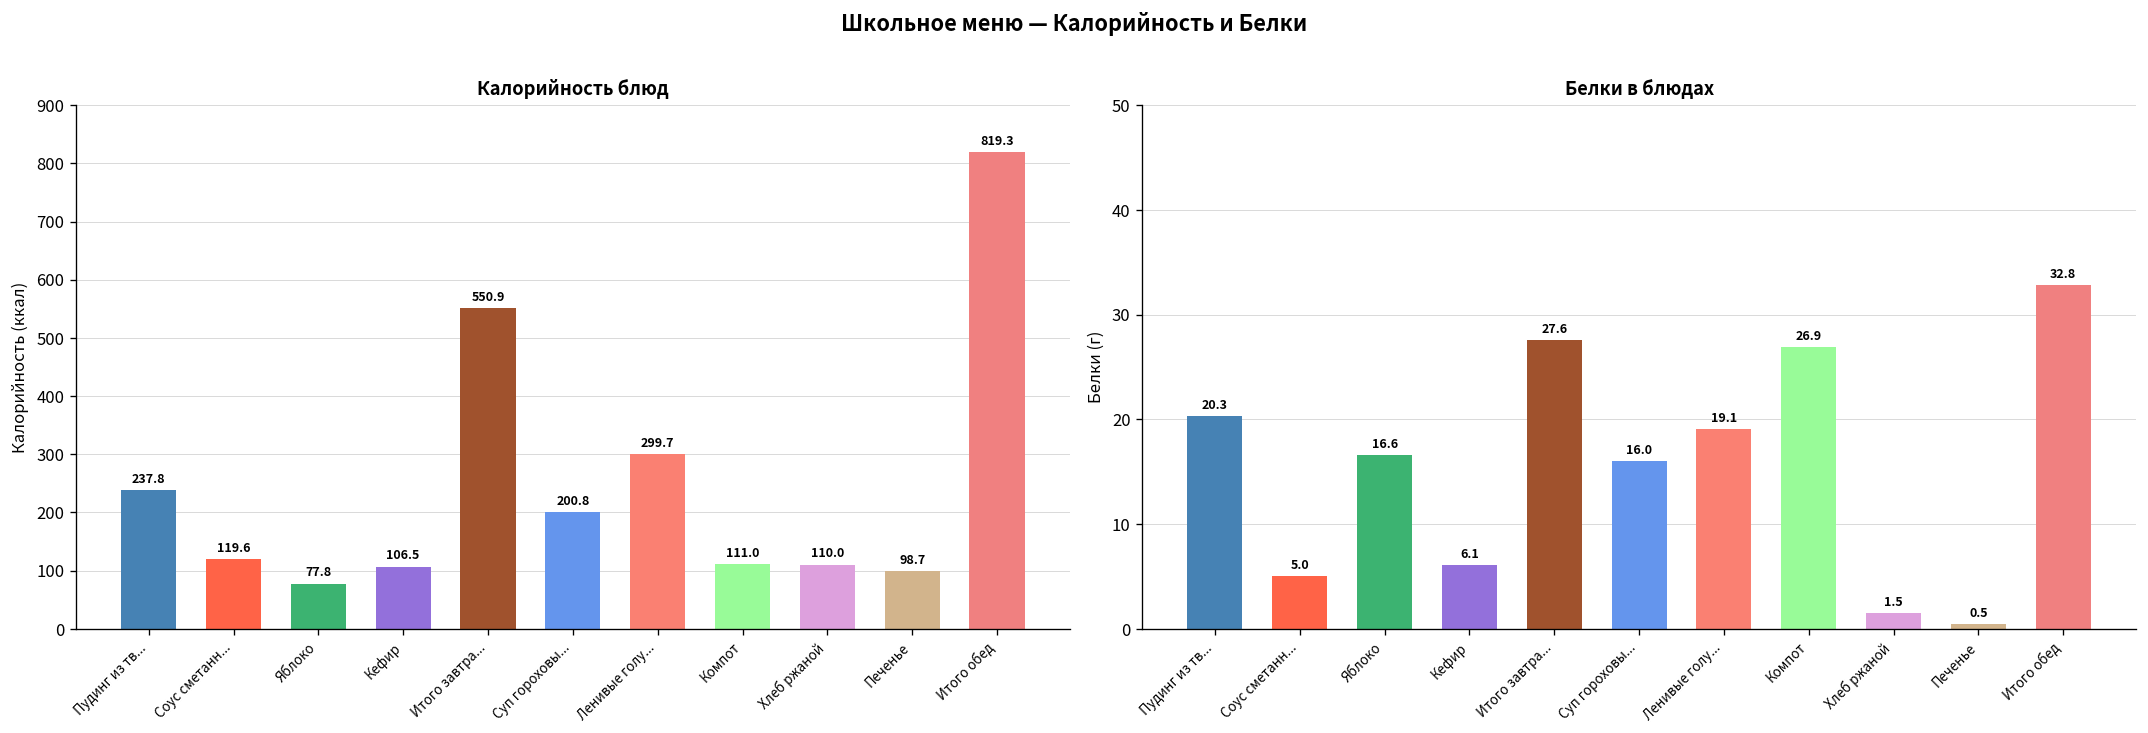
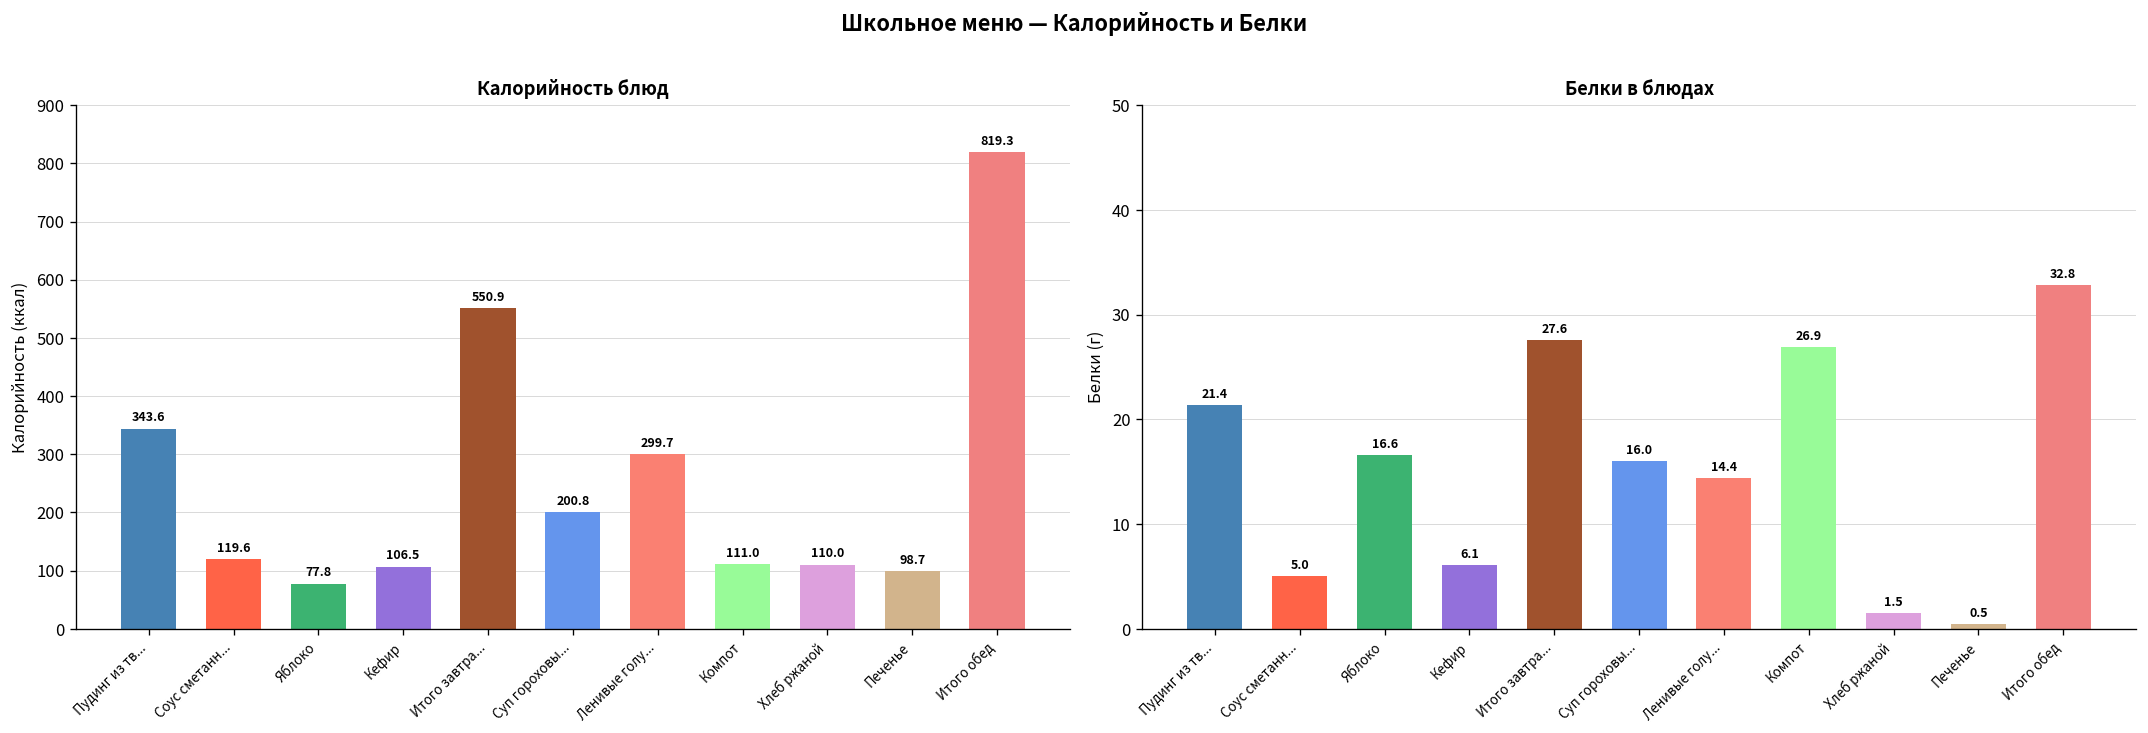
Калорийность блюд, Пудинг из тв...: 237.8 -> 343.6
Белки в блюдах, Пудинг из тв...: 20.3 -> 21.4
Белки в блюдах, Ленивые голу...: 19.1 -> 14.4
